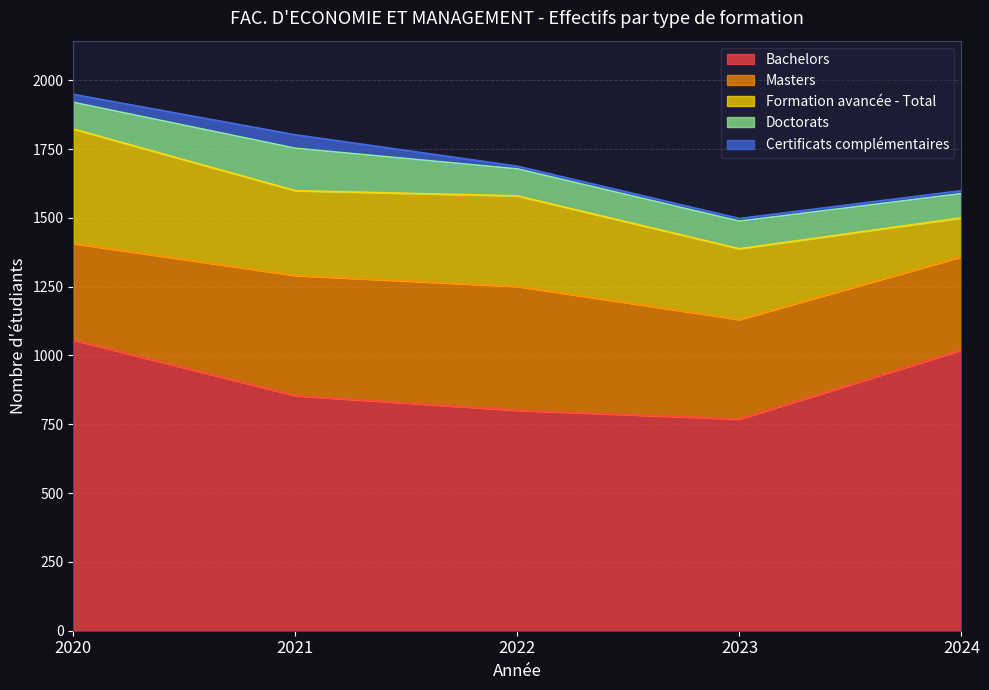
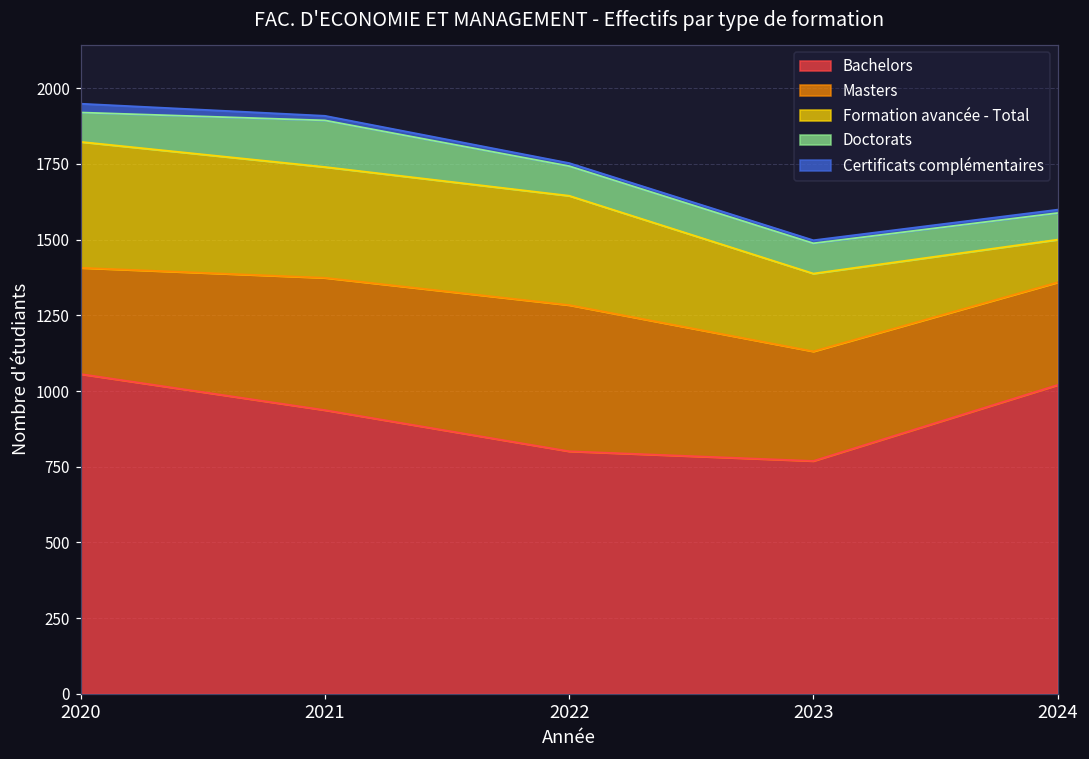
Bachelors, 2021: 850 -> 940
Formation avancée - Total, 2021: 310 -> 370
Certificats complémentaires, 2021: 50 -> 20
Masters, 2022: 450 -> 480
Formation avancée - Total, 2022: 330 -> 360
